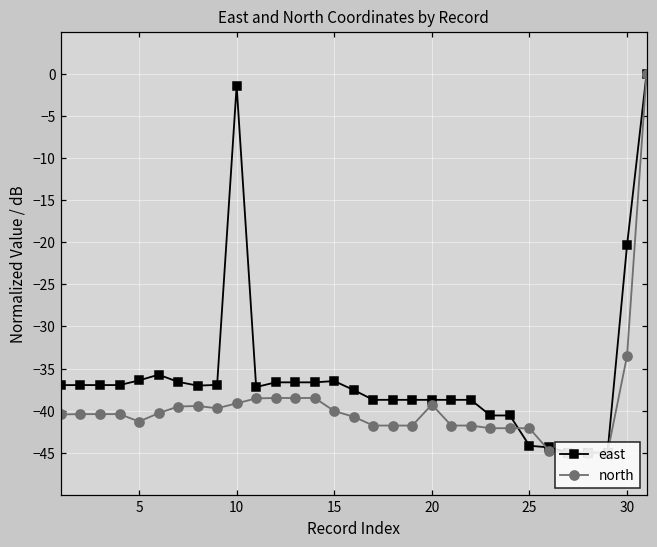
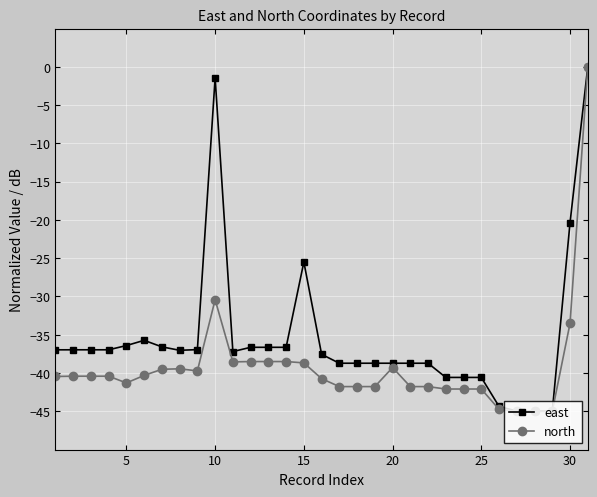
north, 10: -39 -> -30
east, 15: -36 -> -25
north, 15: -40 -> -39
east, 25: -44 -> -41
